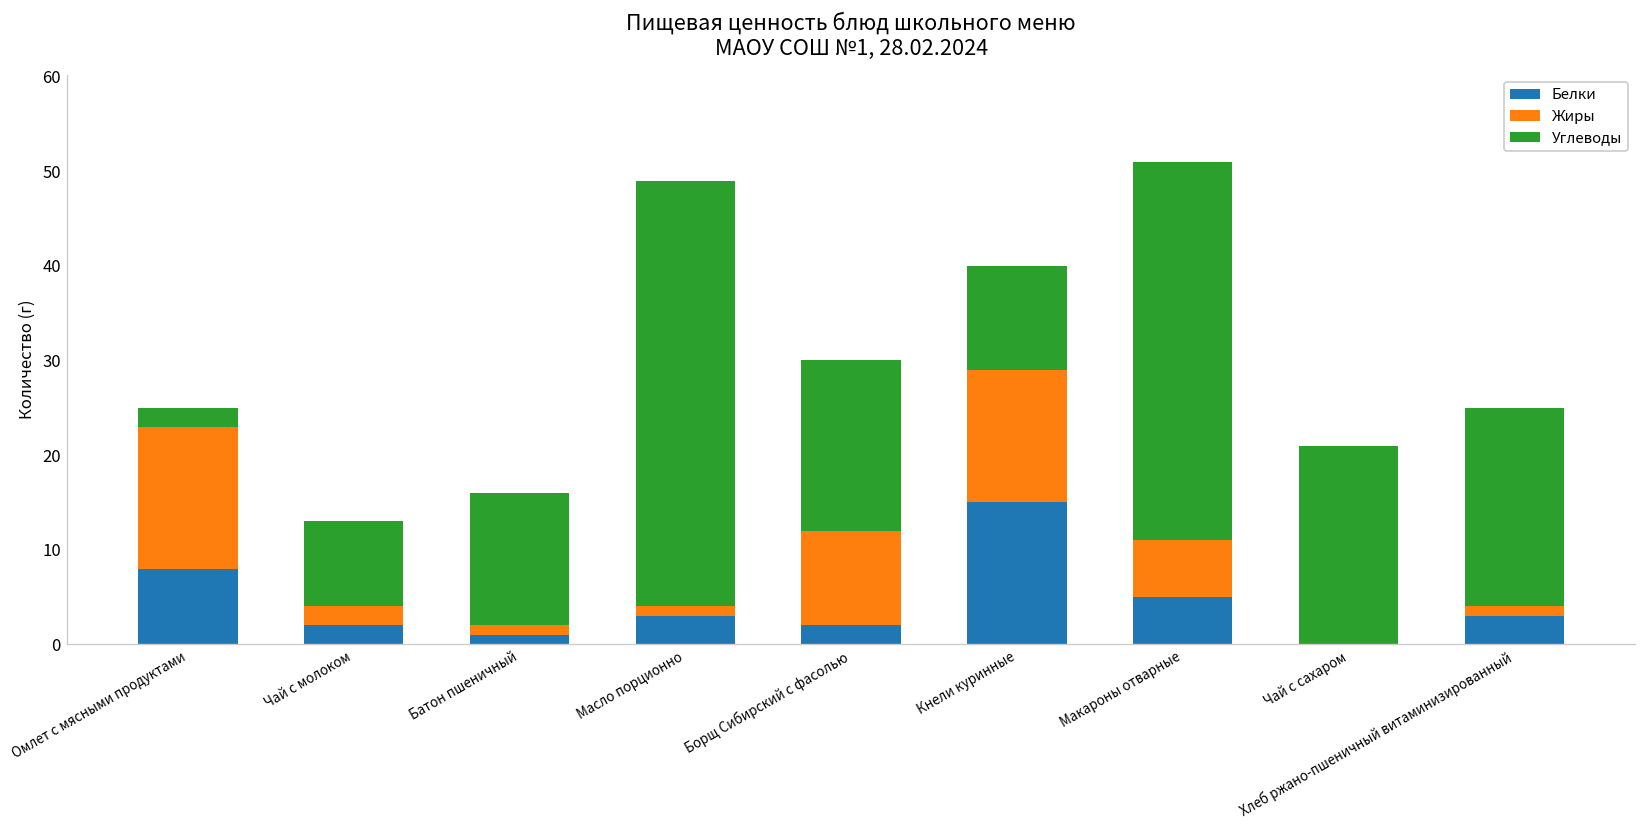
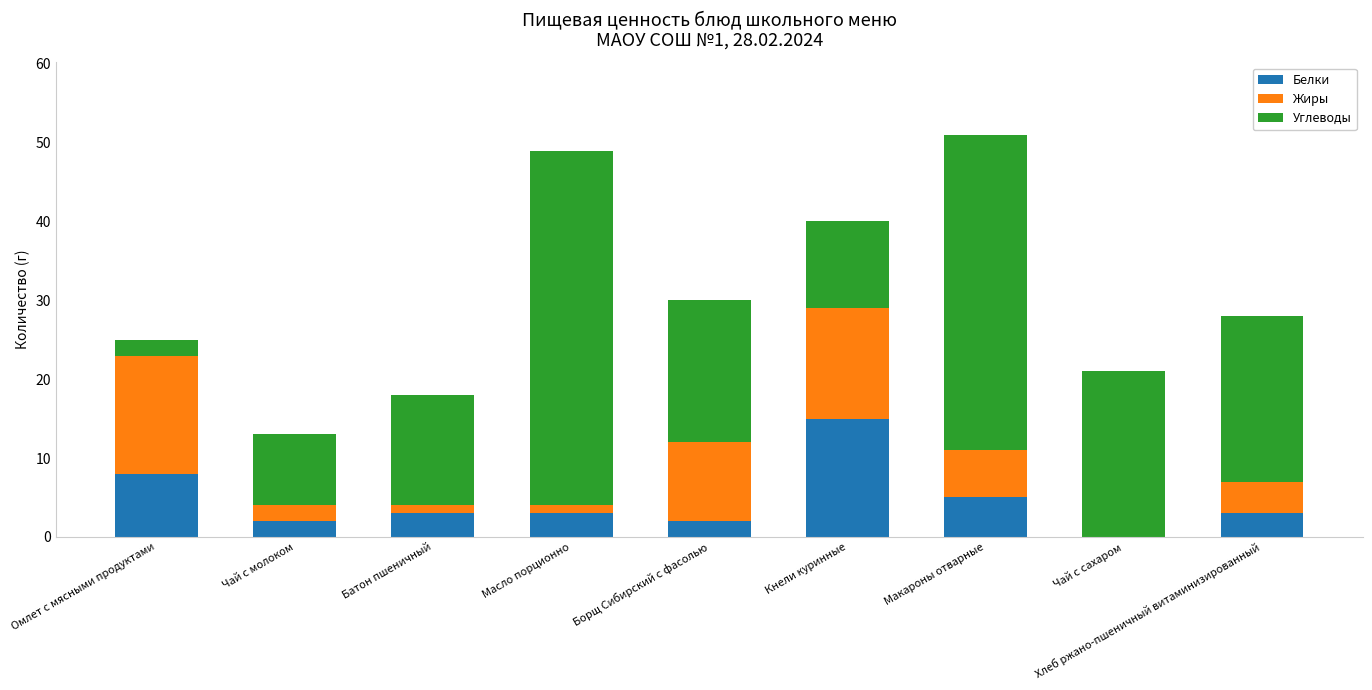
Белки, Батон пшеничный: 1 -> 3
Жиры, Хлеб ржано-пшеничный витаминизированный: 1 -> 4
